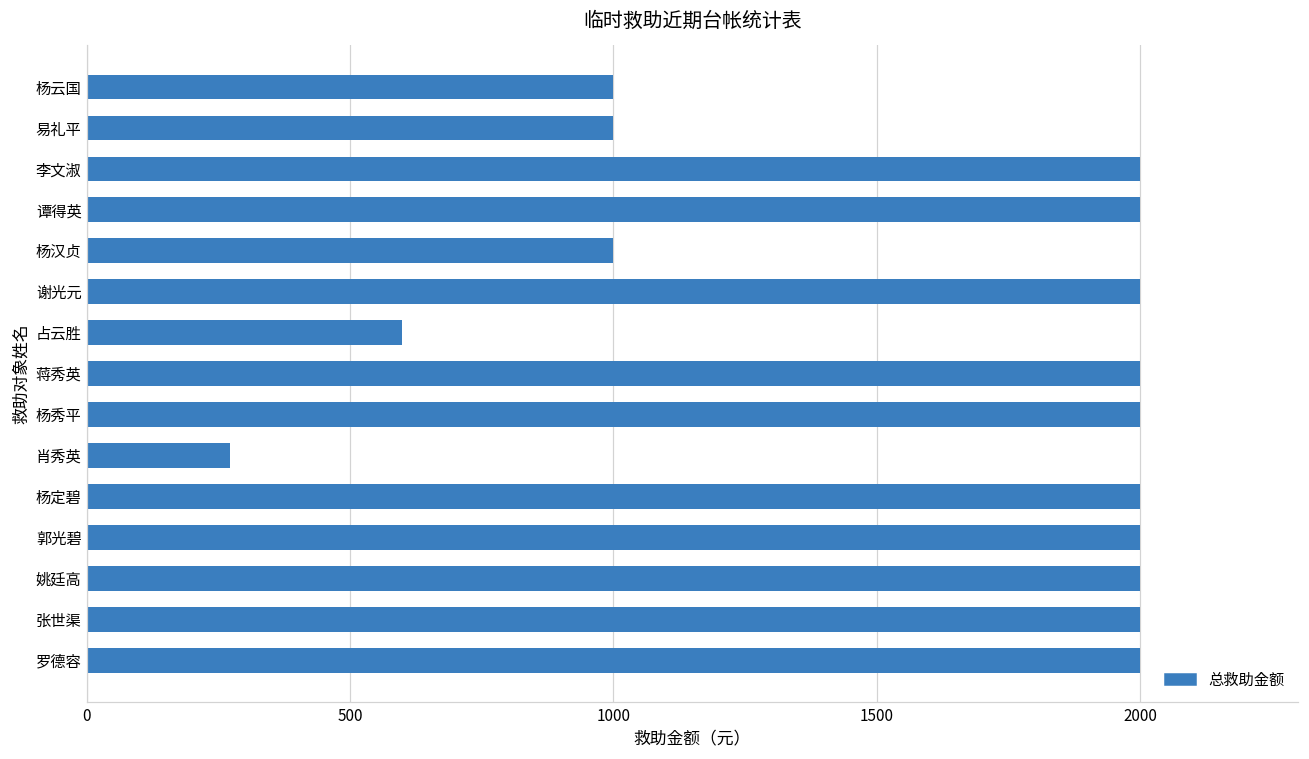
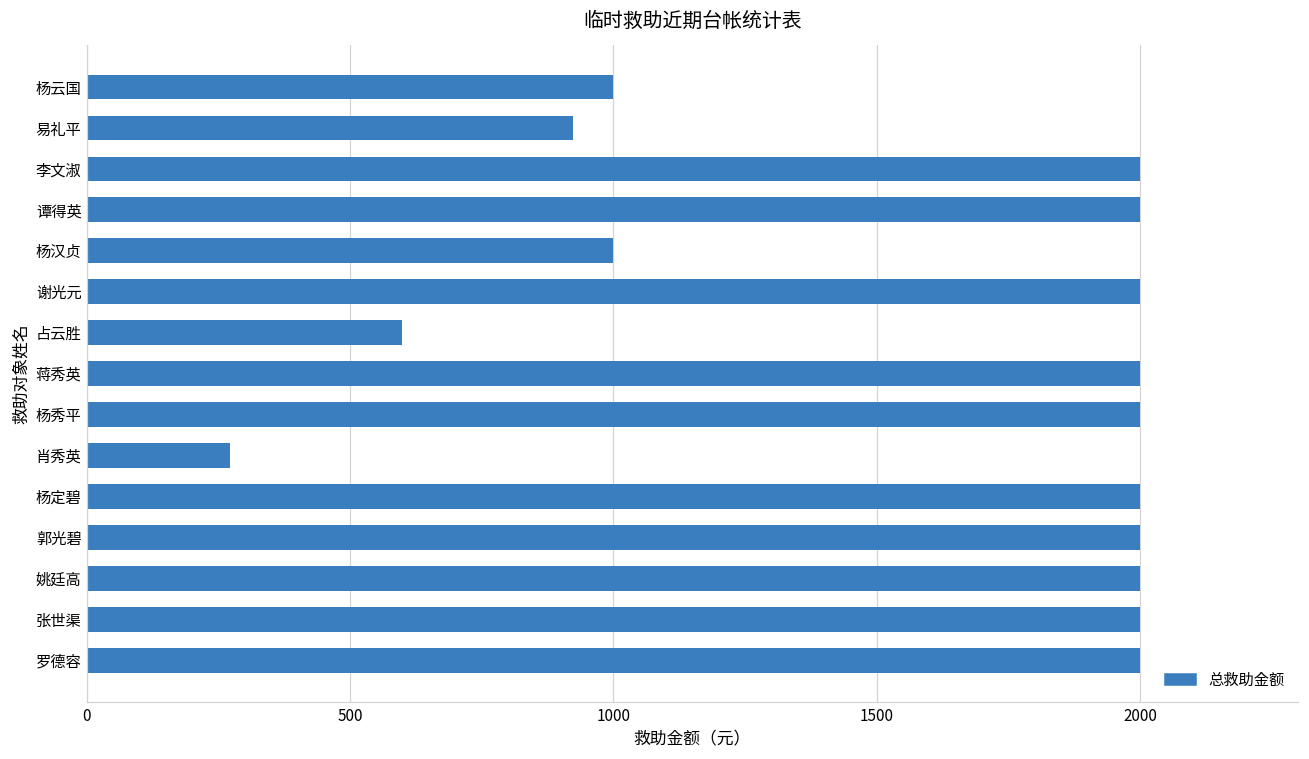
易礼平: 1000 -> 920
